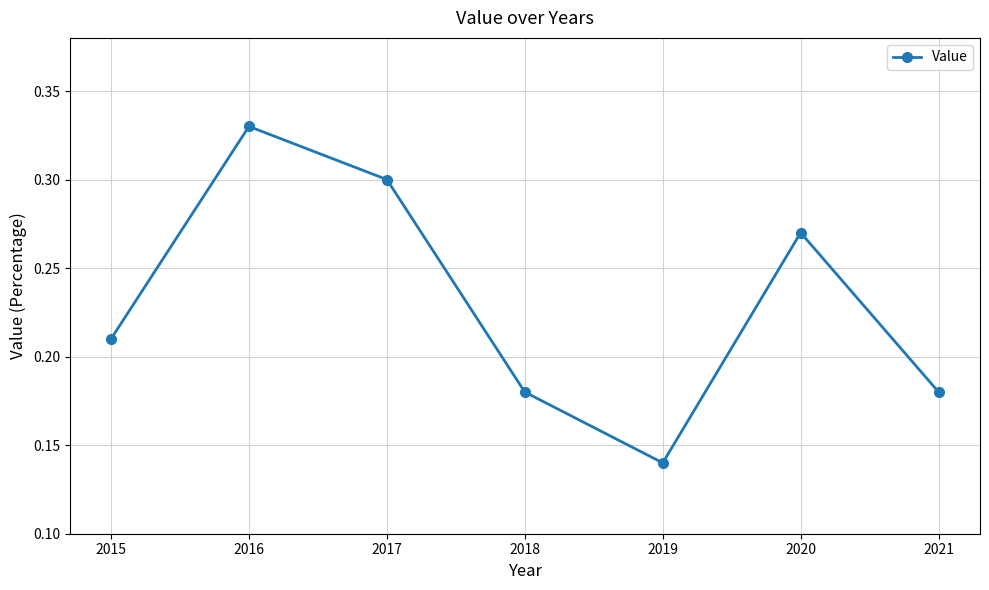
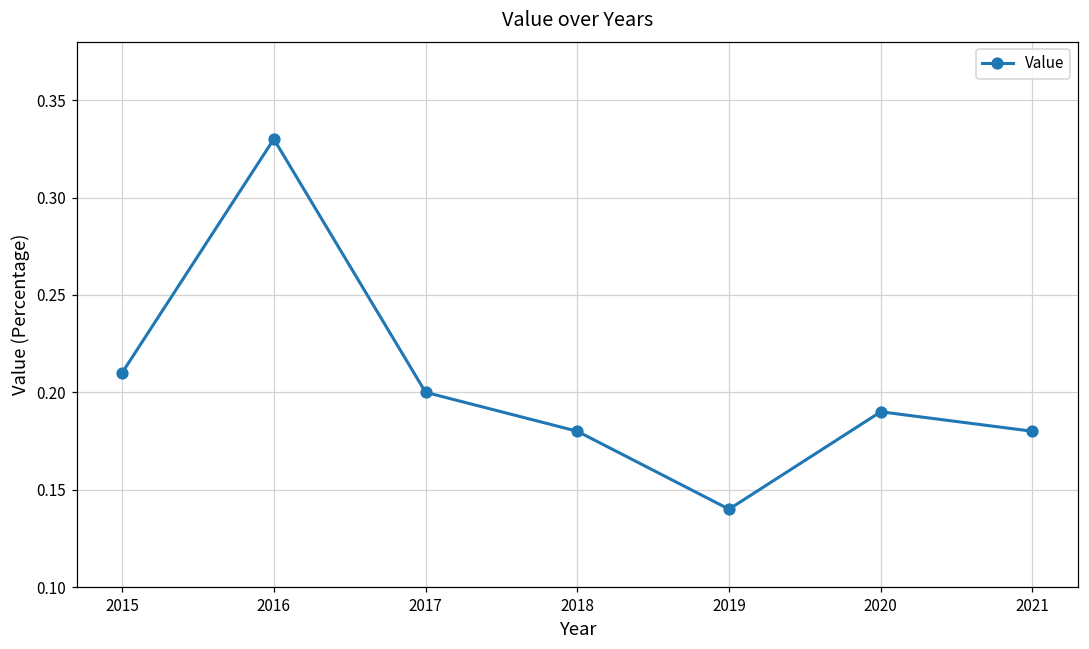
2017: 0.3 -> 0.2
2020: 0.27 -> 0.19
